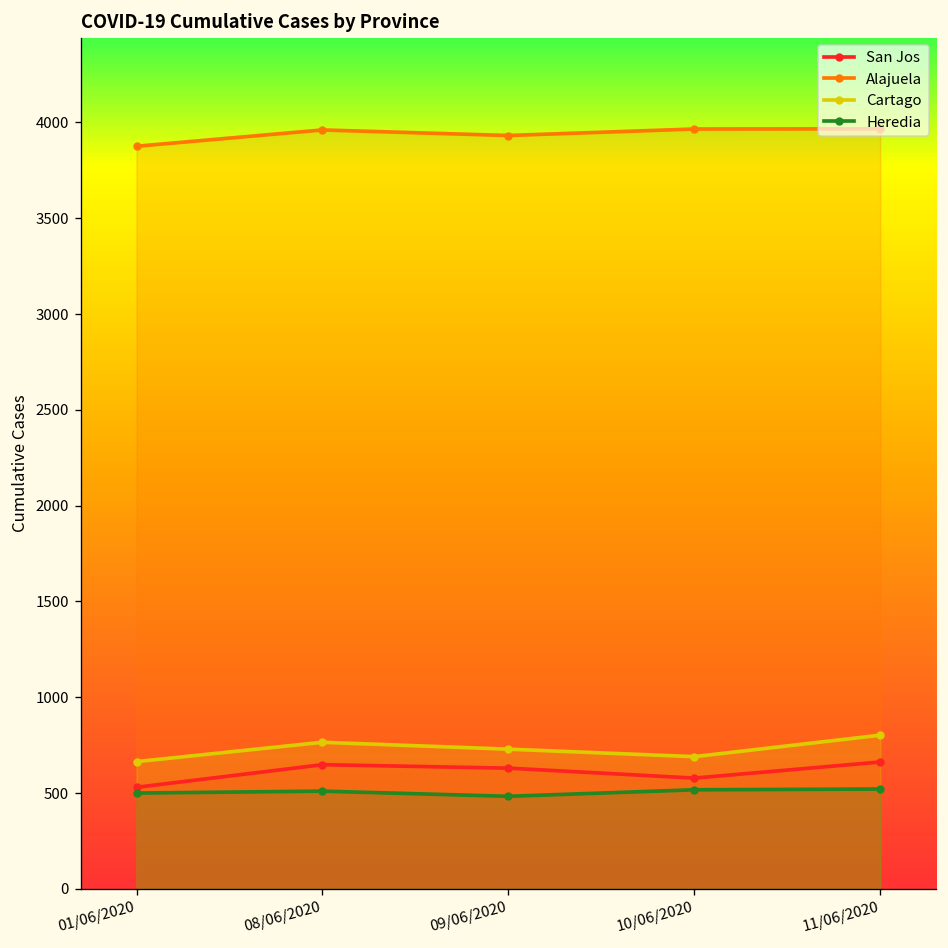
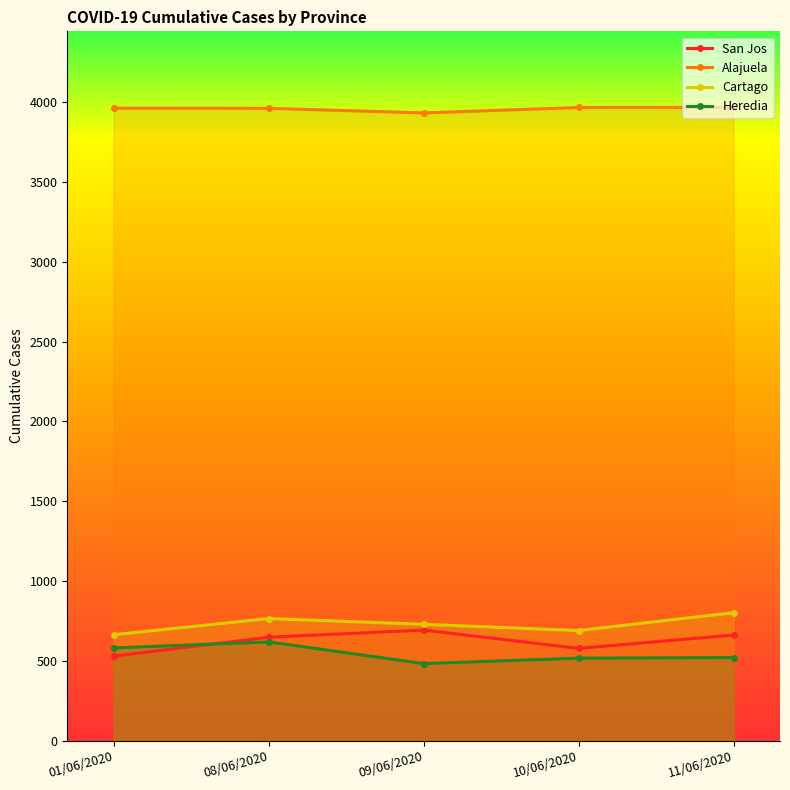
Alajuela, 01/06/2020: 3880 -> 3960
Heredia, 01/06/2020: 500 -> 580
Heredia, 08/06/2020: 510 -> 620
San Jos, 09/06/2020: 630 -> 690
